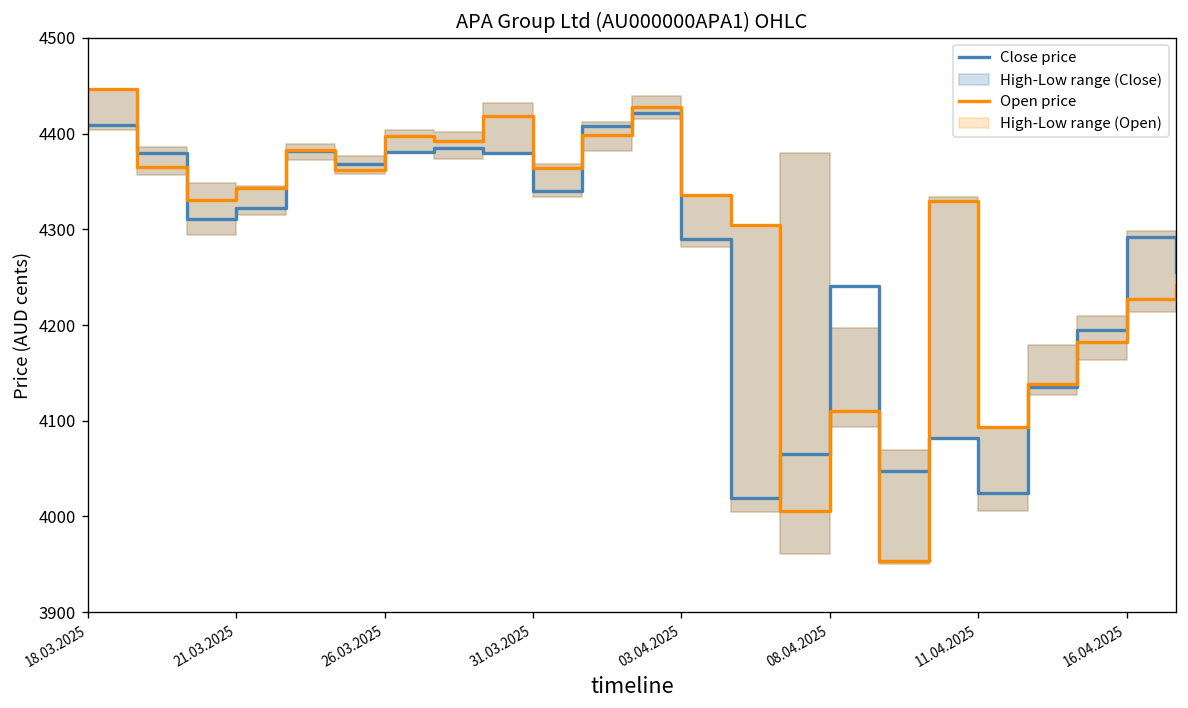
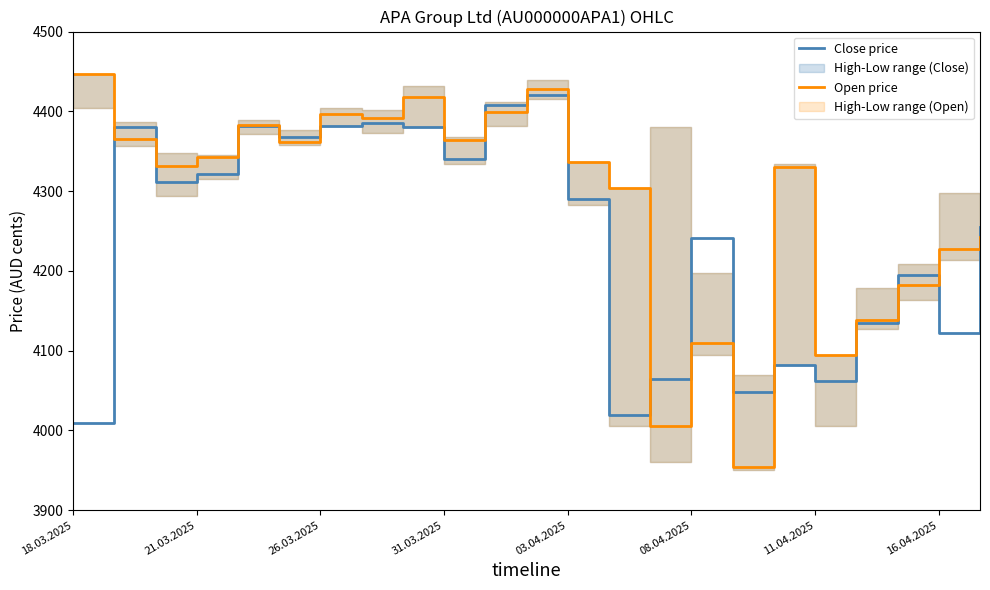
Close price, 18.03.2025: 4410 -> 4010
Close price, 11.04.2025: 4030 -> 4060
Close price, 16.04.2025: 4290 -> 4120
